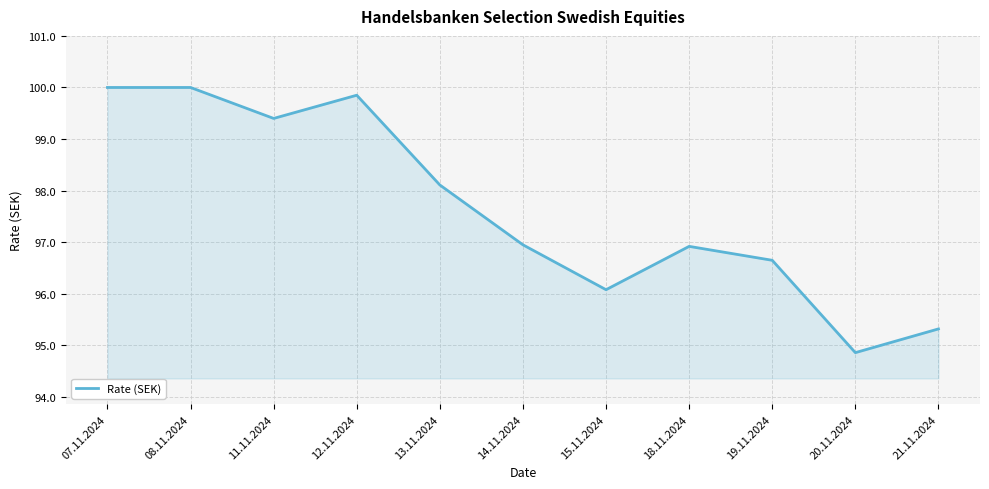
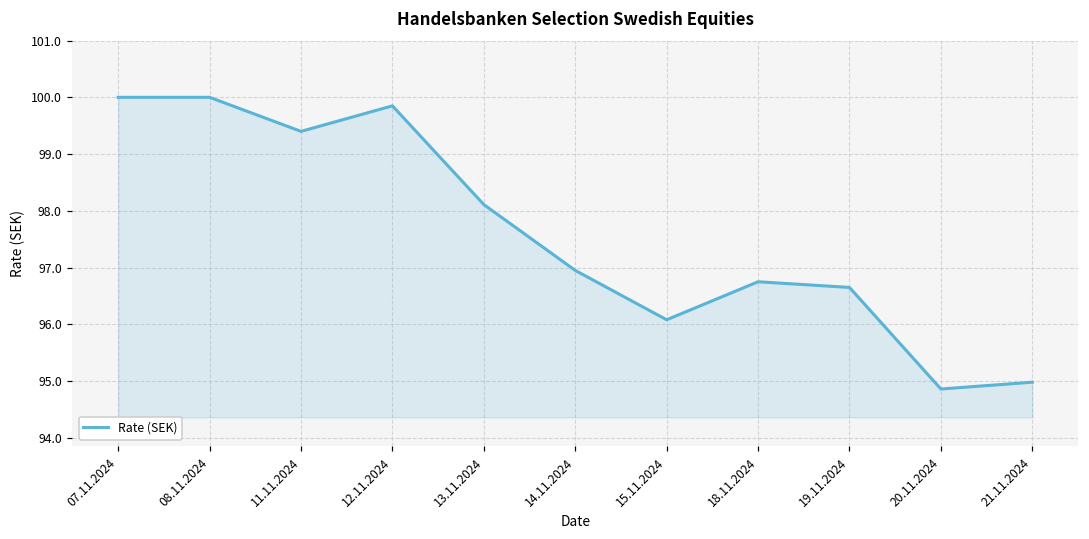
18.11.2024: 96.9 -> 96.8
21.11.2024: 95.3 -> 95.0
